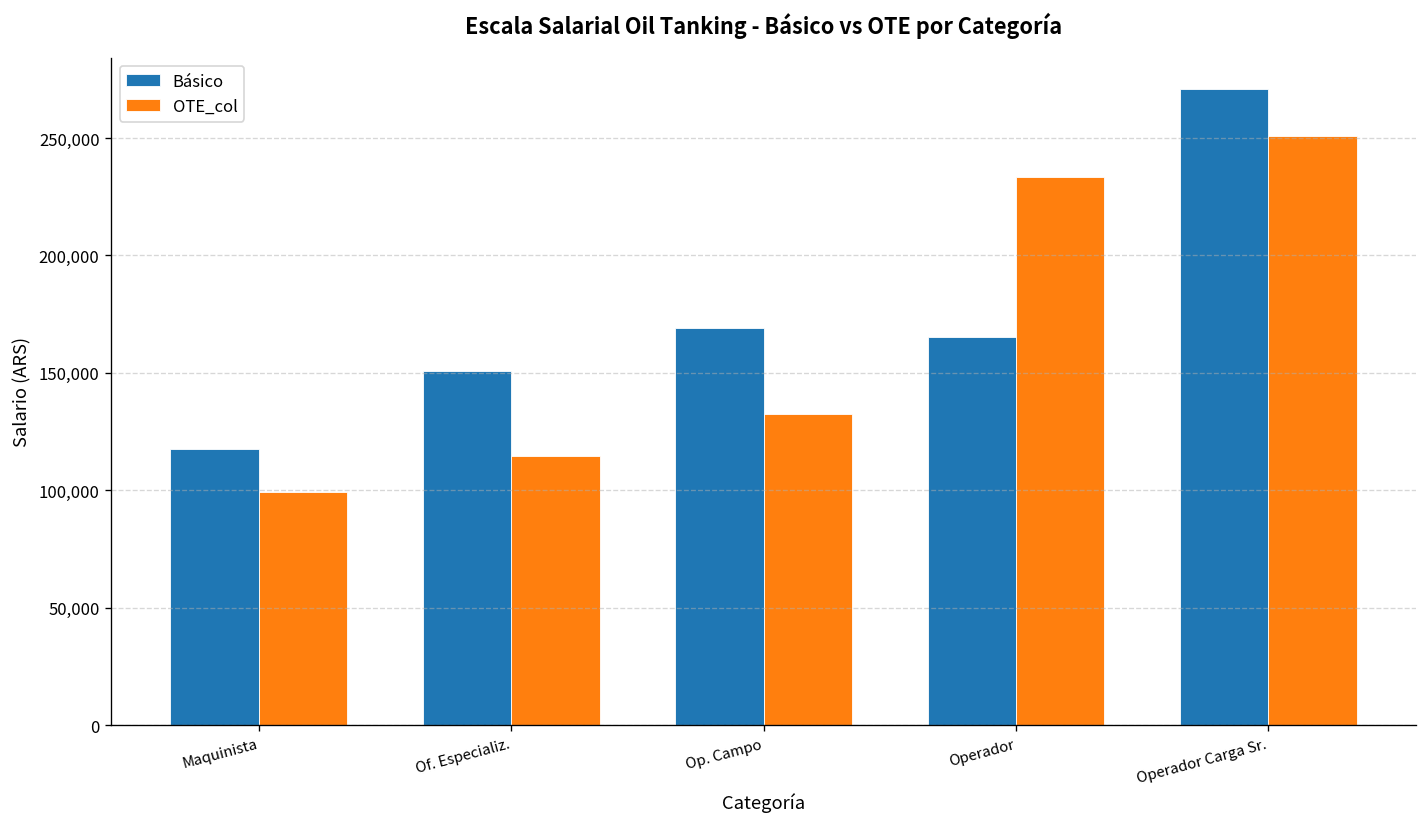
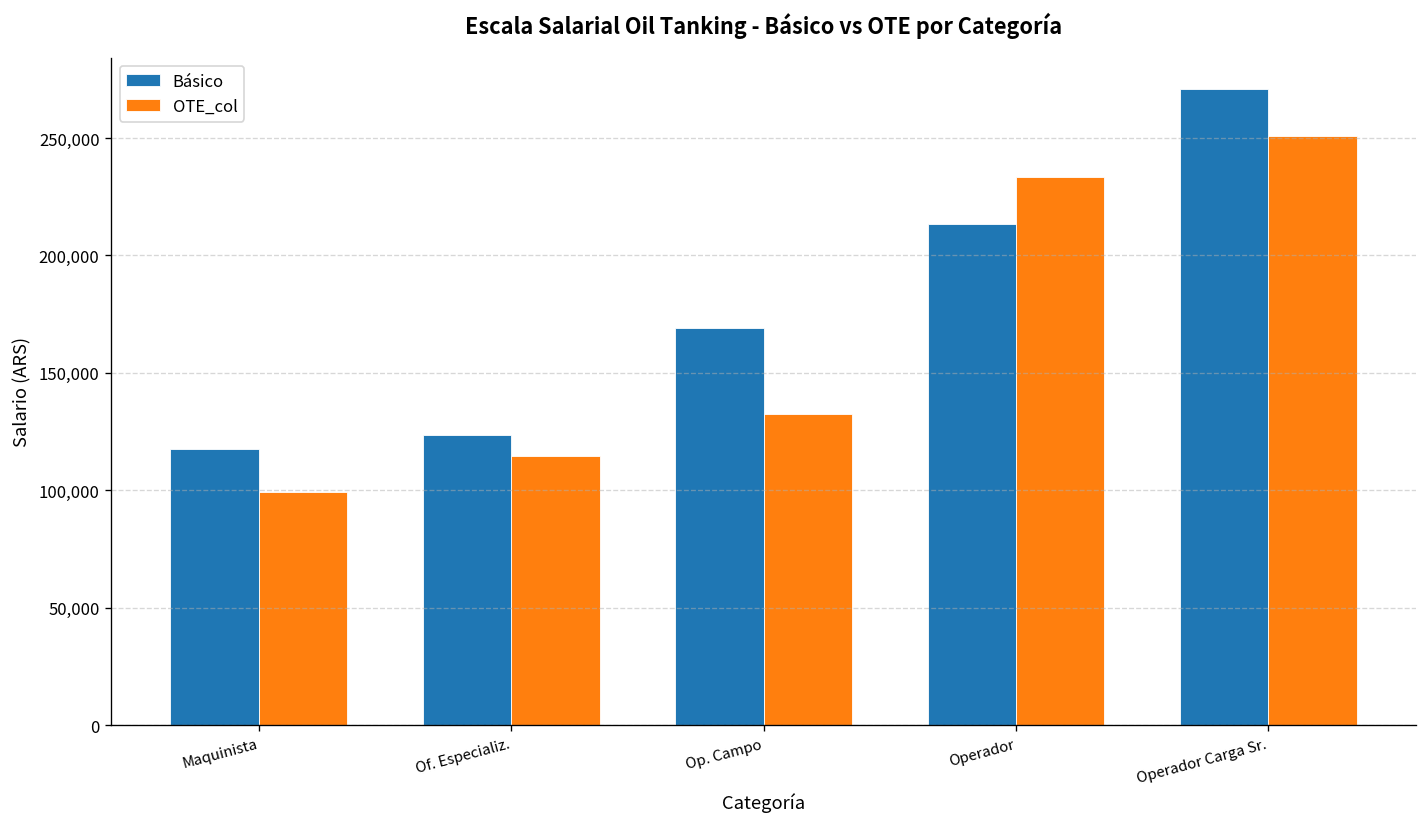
Básico, Of. Especializ.: 151,000 -> 124,000
Básico, Operador: 165,000 -> 213,000
